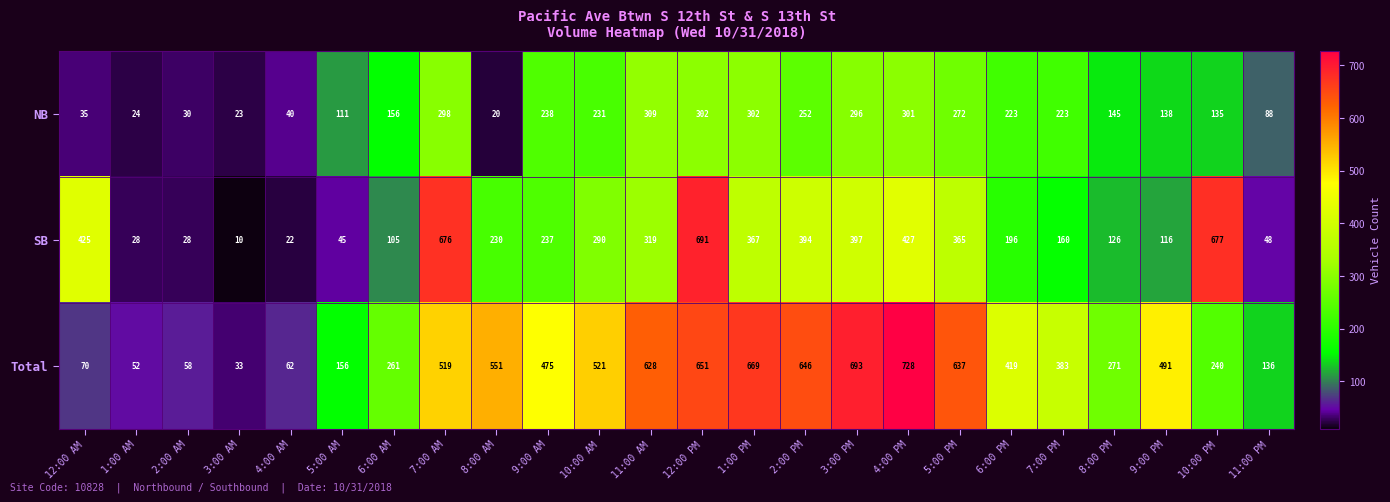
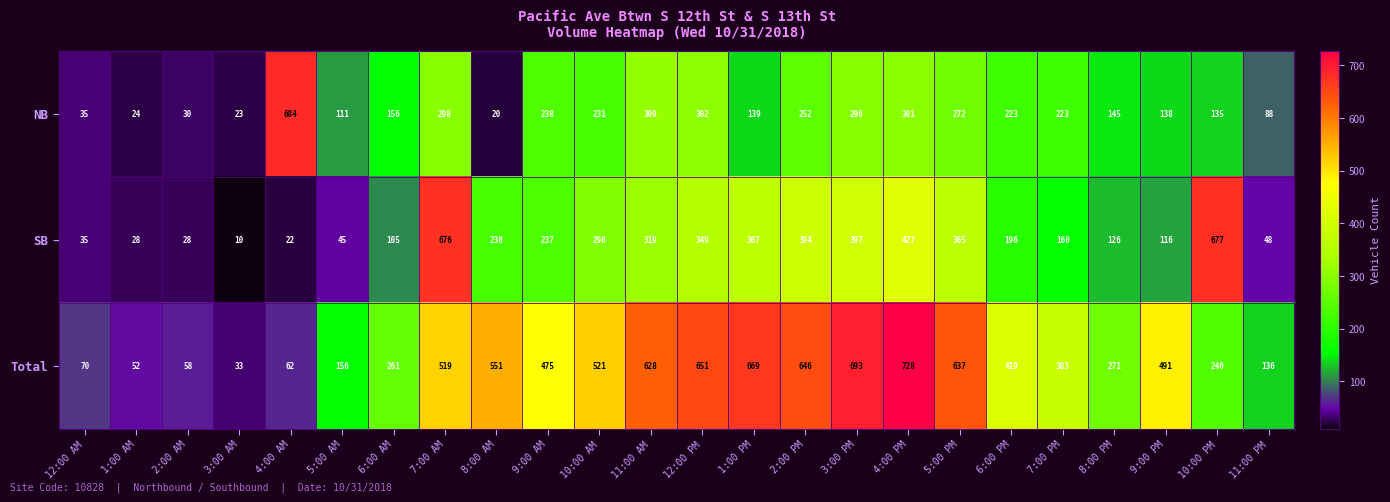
NB, 4:00 AM: 40 -> 684
NB, 1:00 PM: 302 -> 139
SB, 12:00 AM: 425 -> 35
SB, 12:00 PM: 691 -> 349
